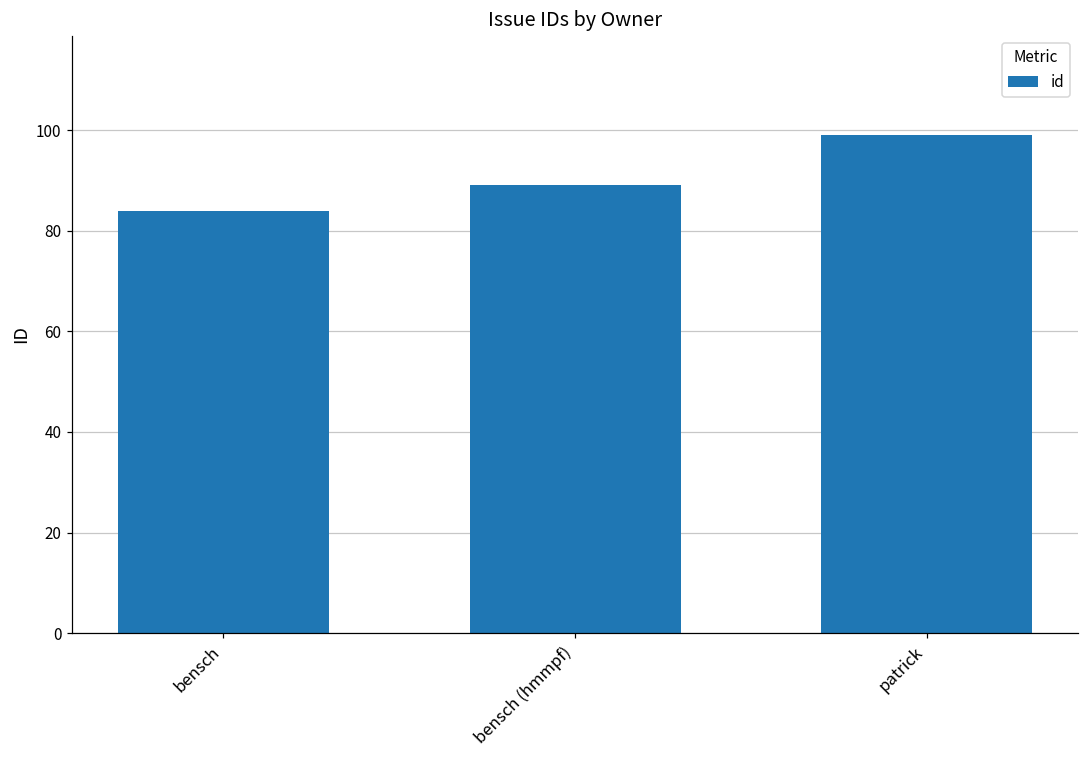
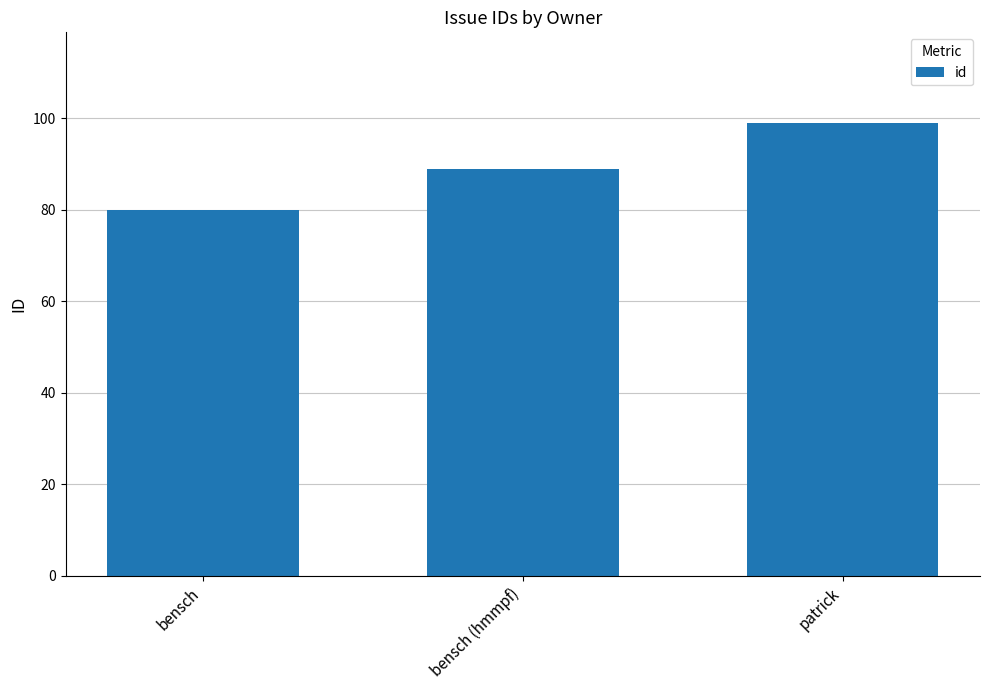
bensch: 84 -> 80
